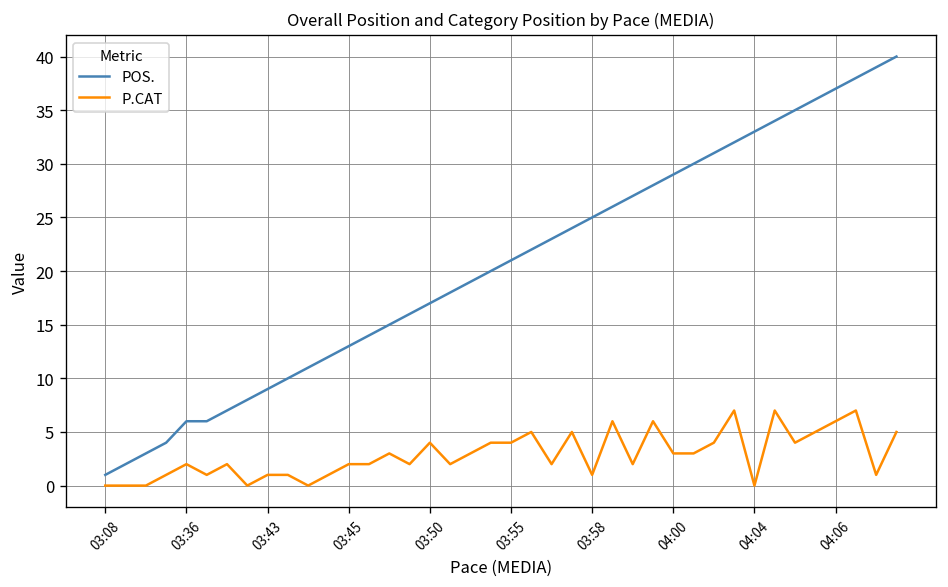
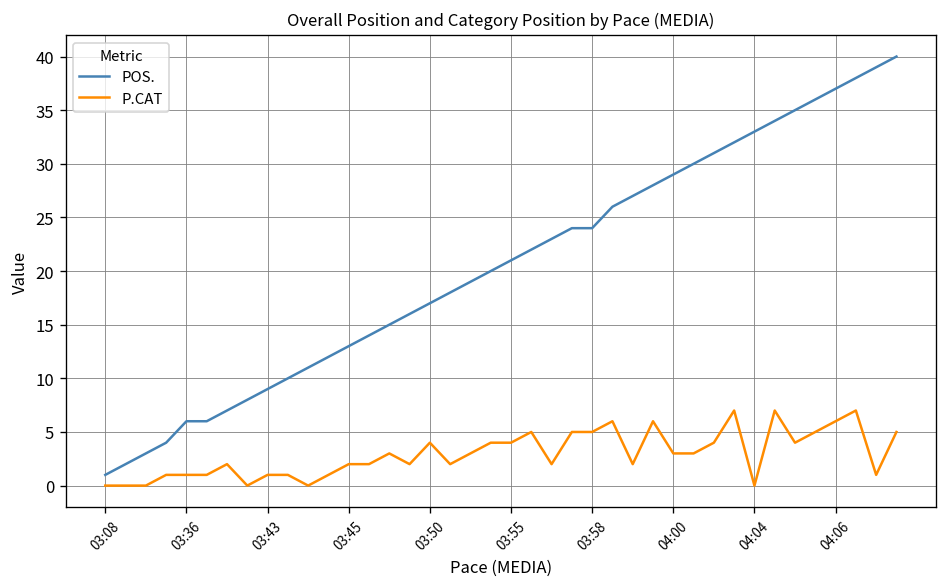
P.CAT, 03:36: 2 -> 1
POS., 03:58: 25 -> 24
P.CAT, 03:58: 1 -> 5
